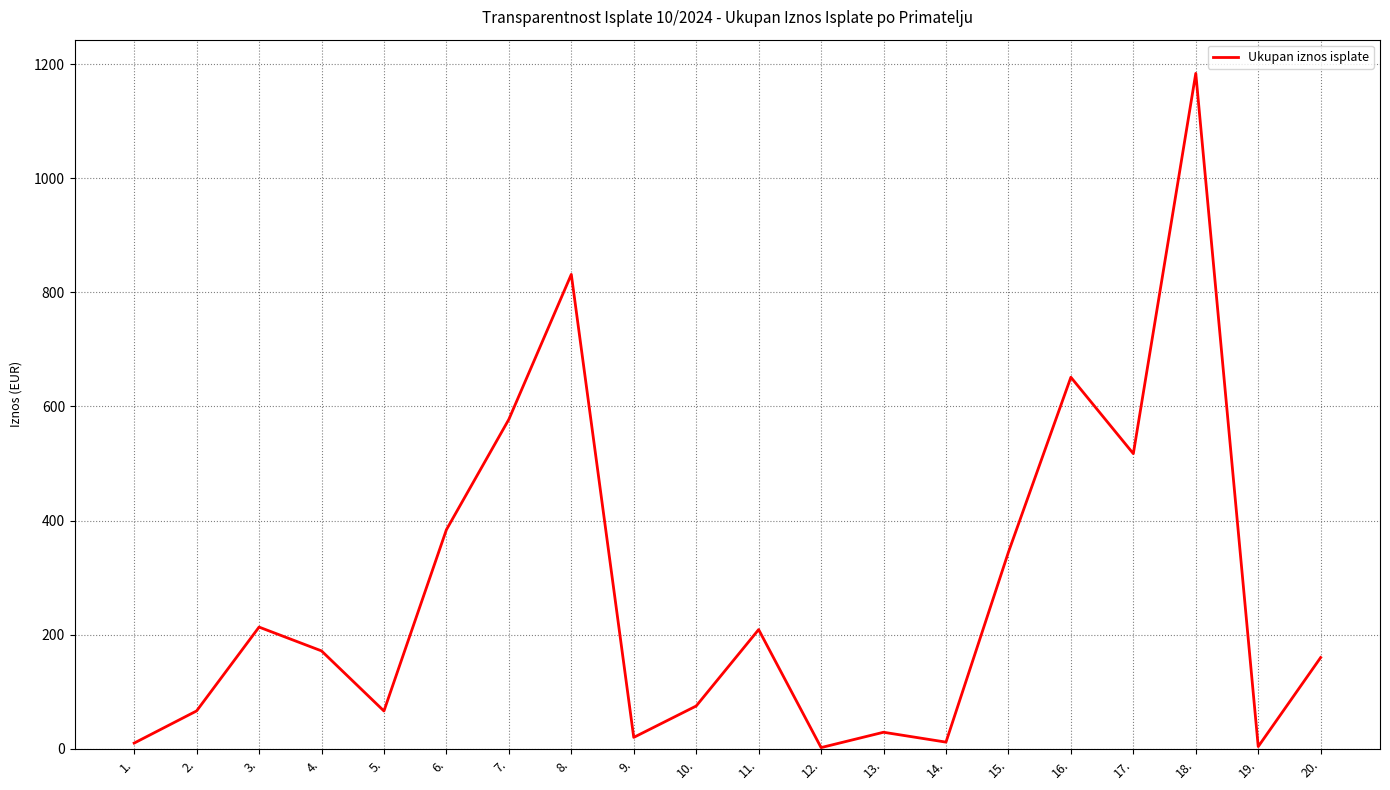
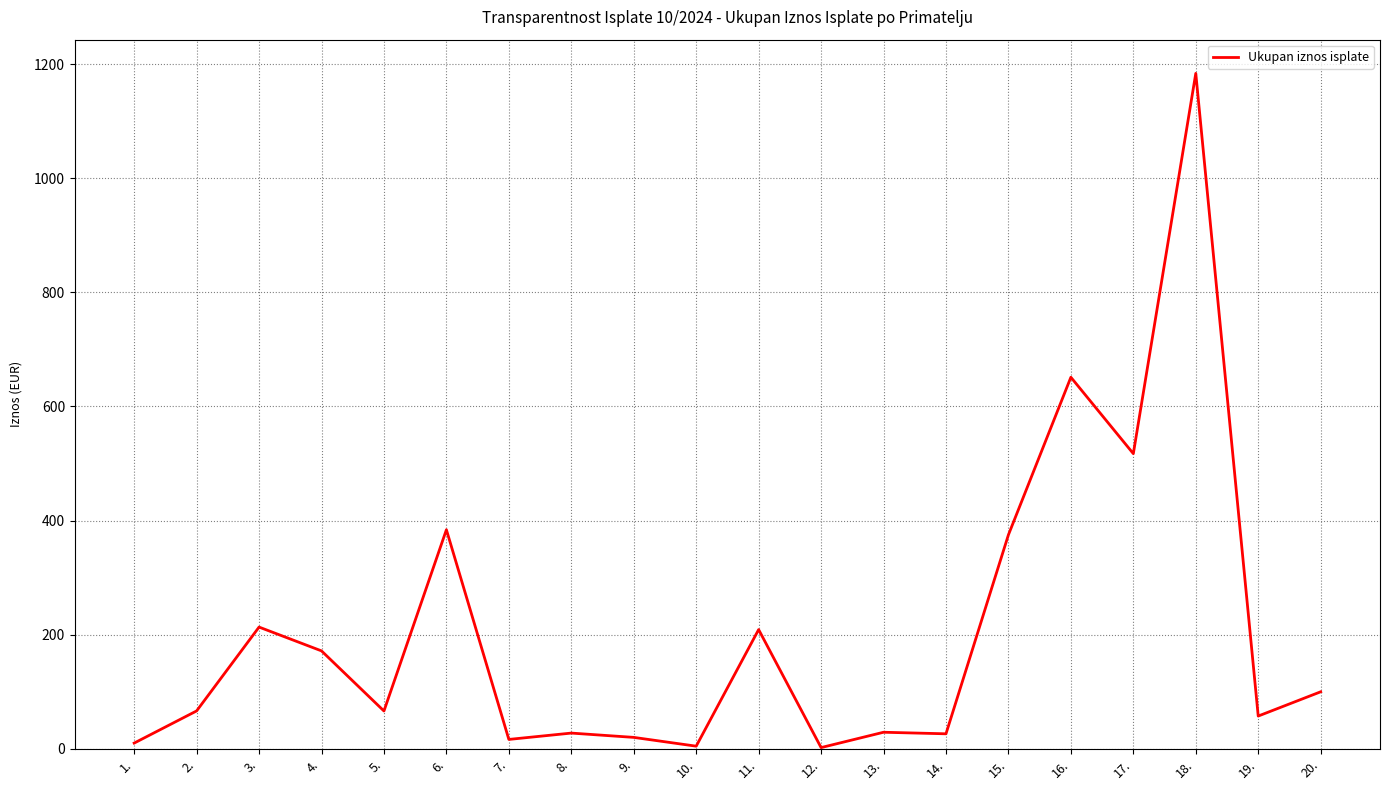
7.: 580 -> 20
8.: 830 -> 30
10.: 80 -> 0
14.: 10 -> 30
15.: 340 -> 380
19.: 0 -> 60
20.: 160 -> 100
